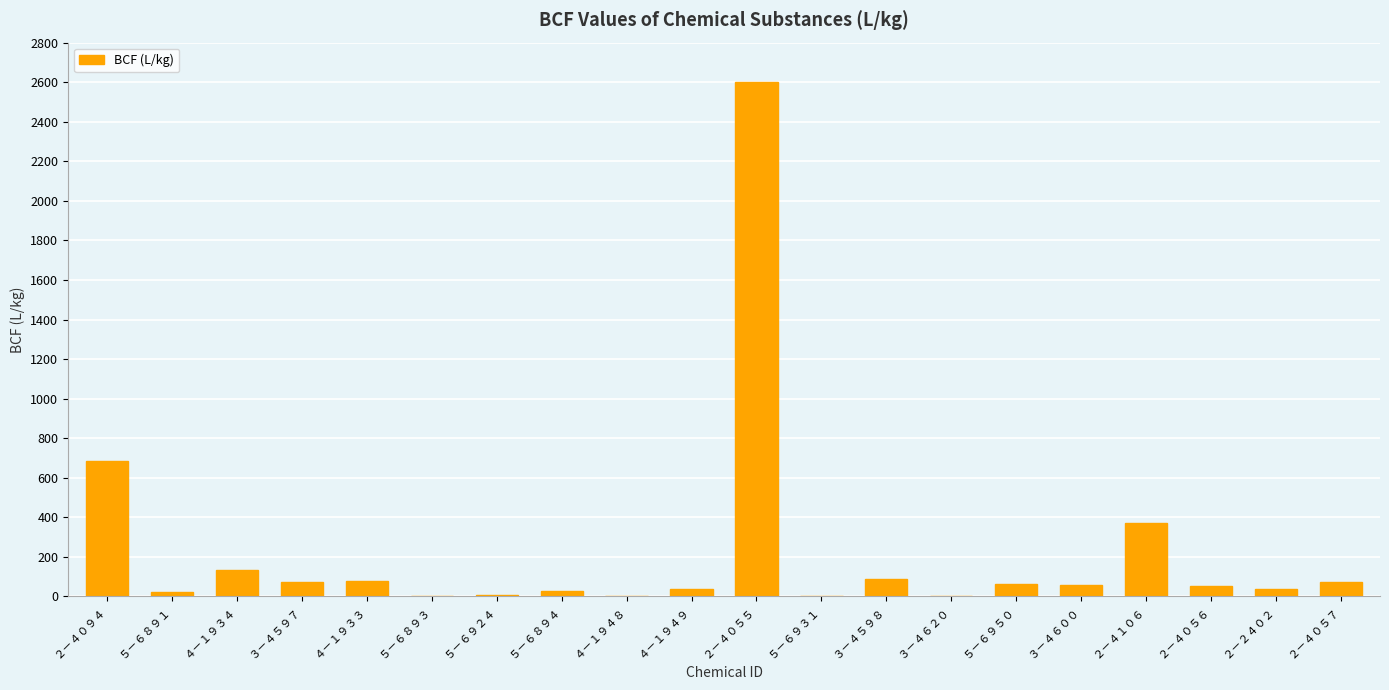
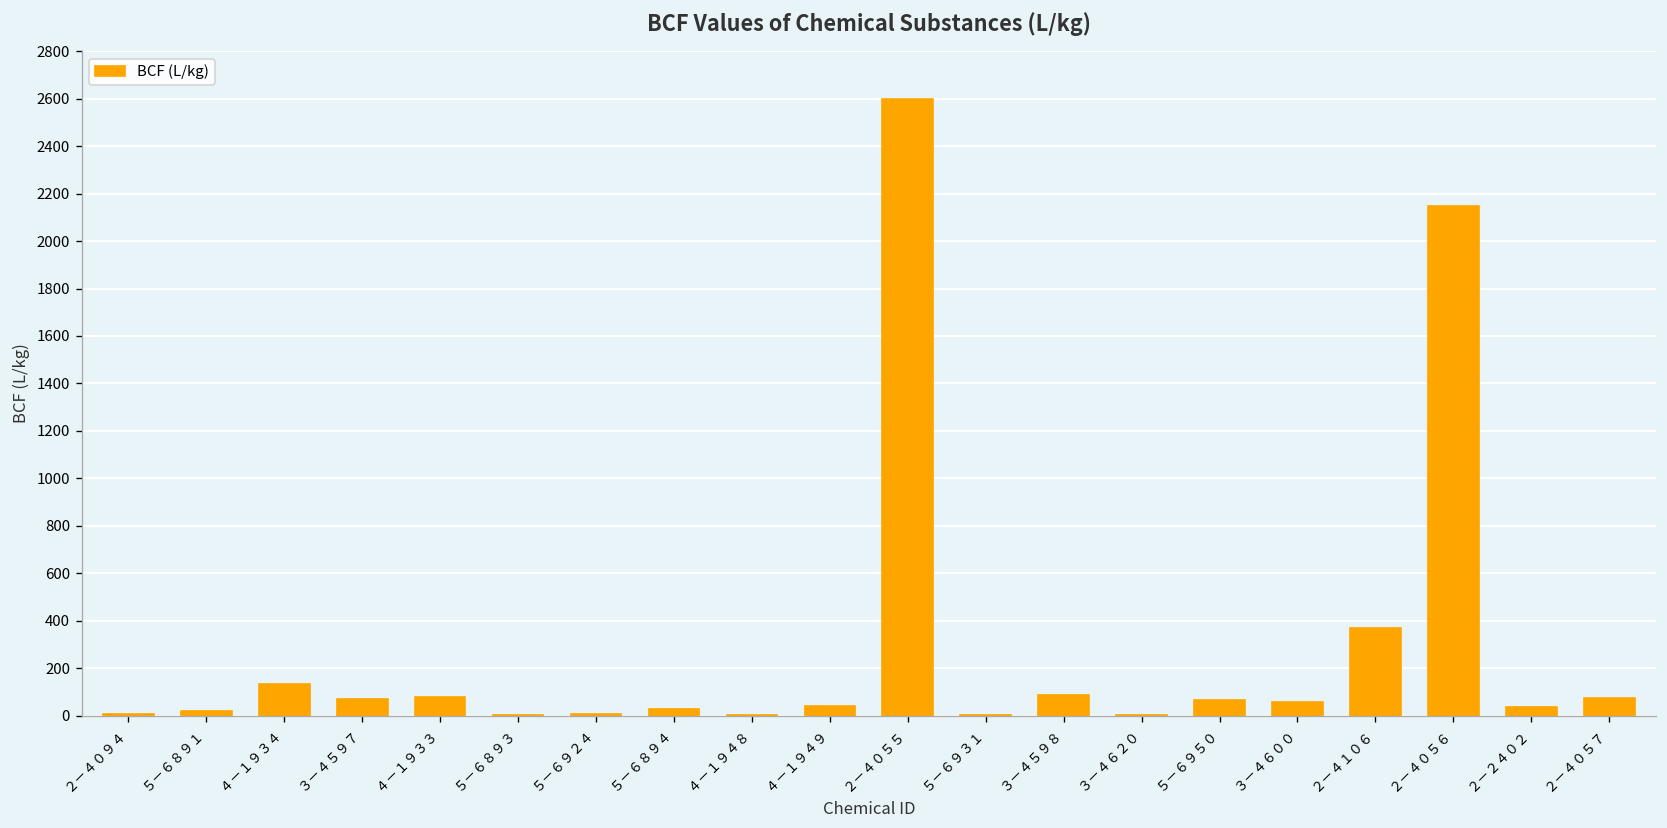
２－４０９４: 680 -> 10
２－４０５６: 50 -> 2150
